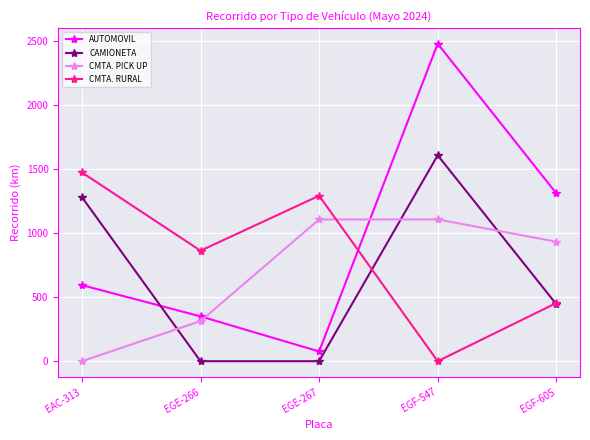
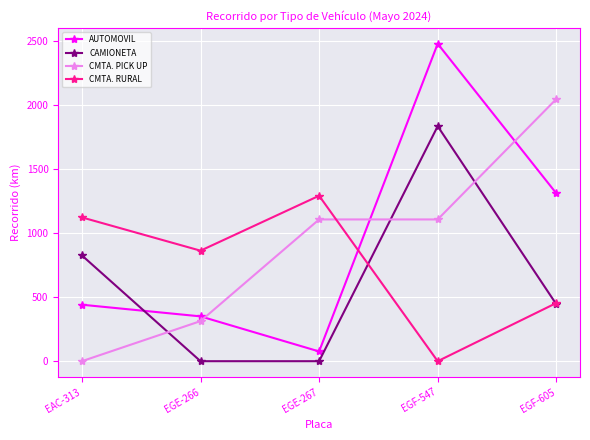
AUTOMOVIL, EAC-313: 590 -> 440
CAMIONETA, EAC-313: 1280 -> 830
CMTA. RURAL, EAC-313: 1470 -> 1120
CAMIONETA, EGF-547: 1610 -> 1840
CMTA. PICK UP, EGF-605: 930 -> 2050
